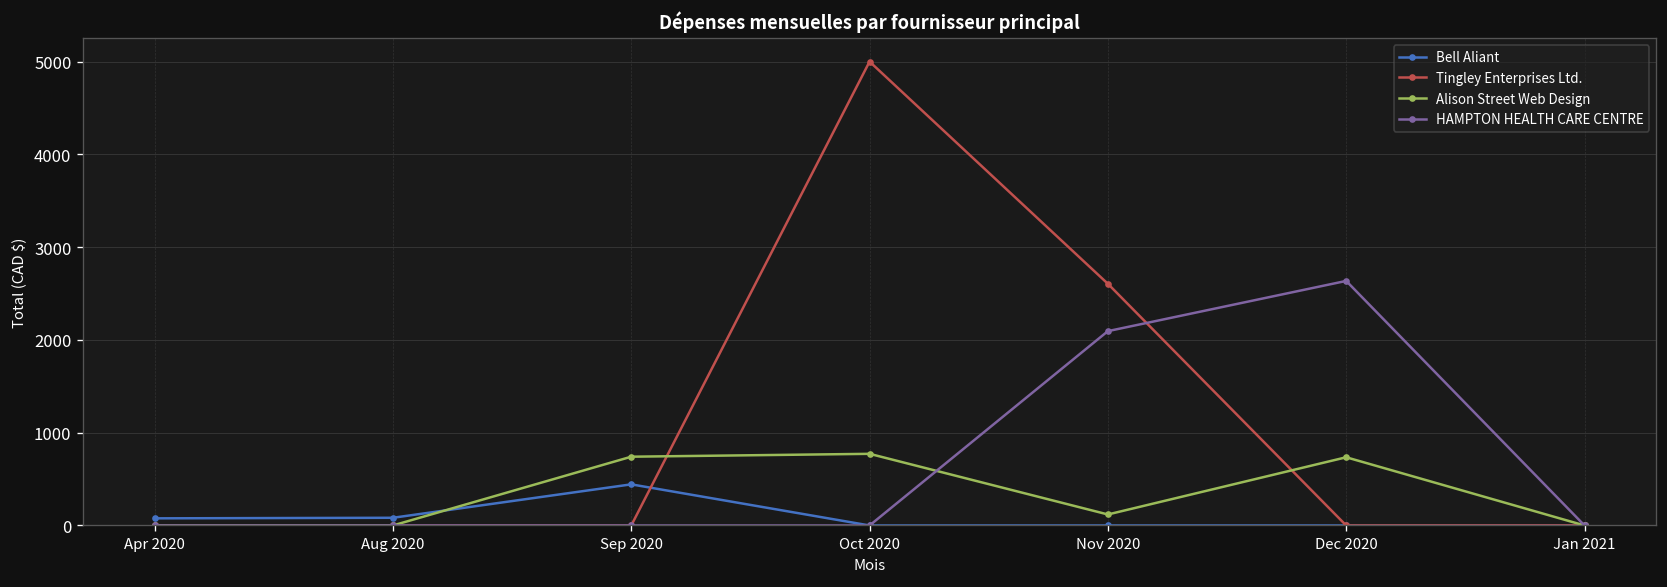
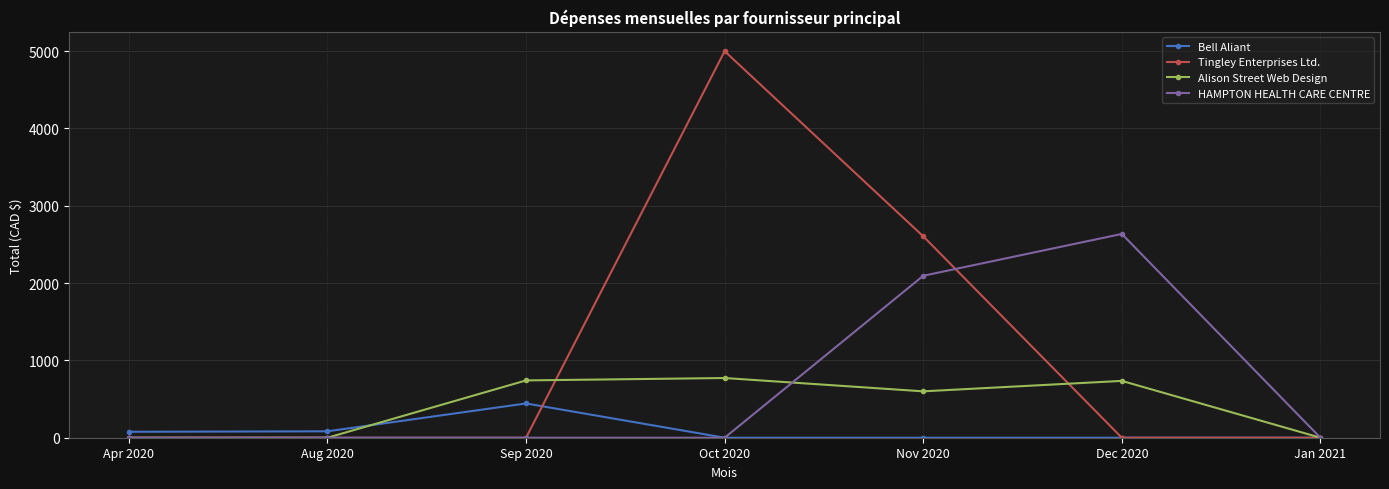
Alison Street Web Design, Nov 2020: 100 -> 600
